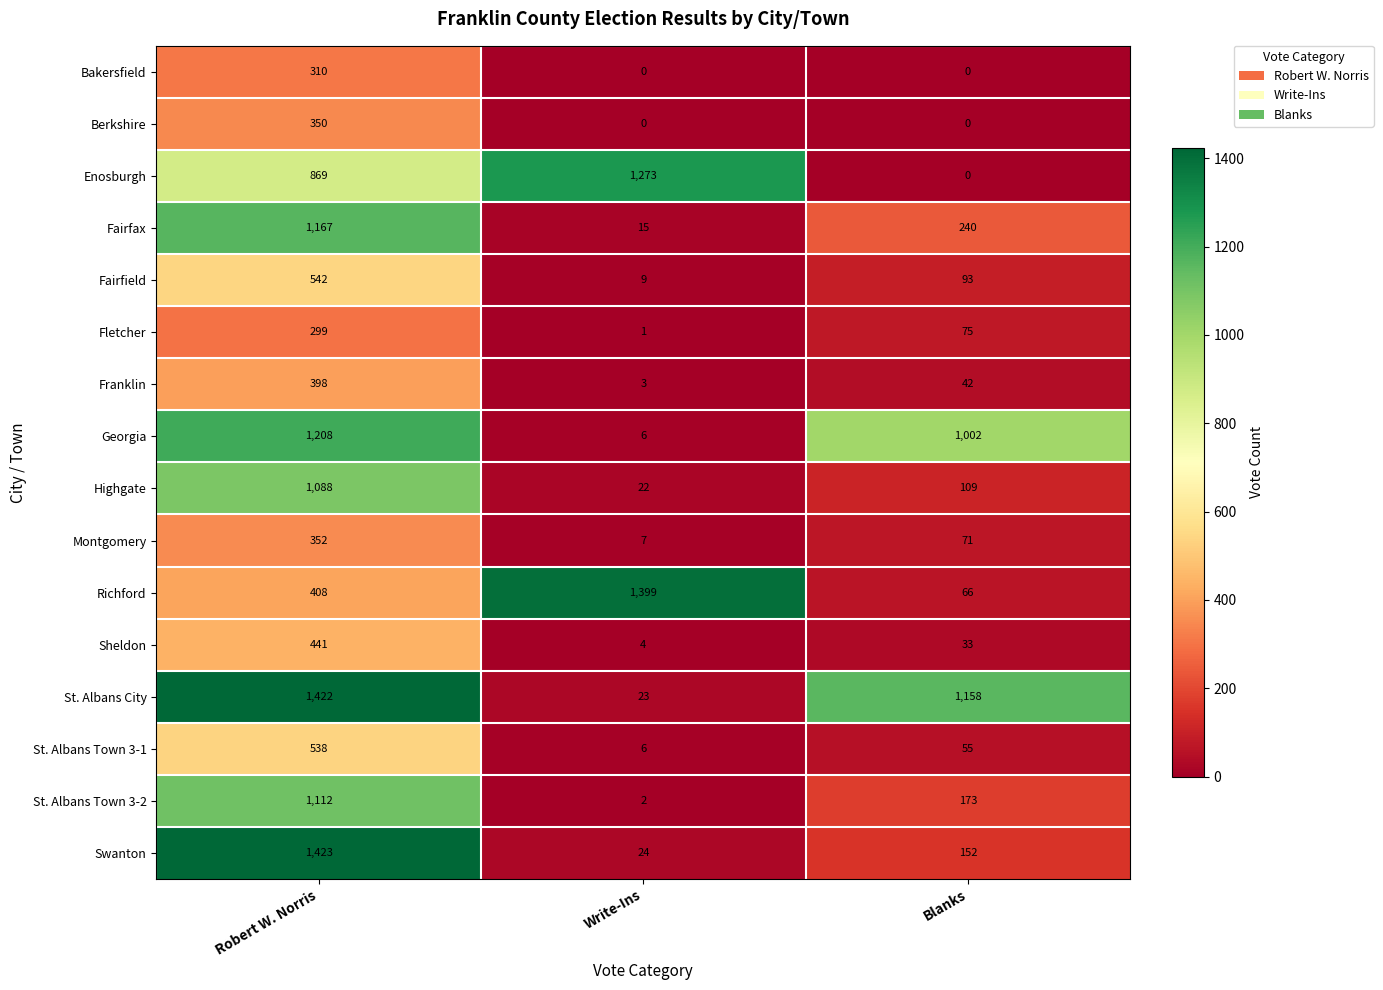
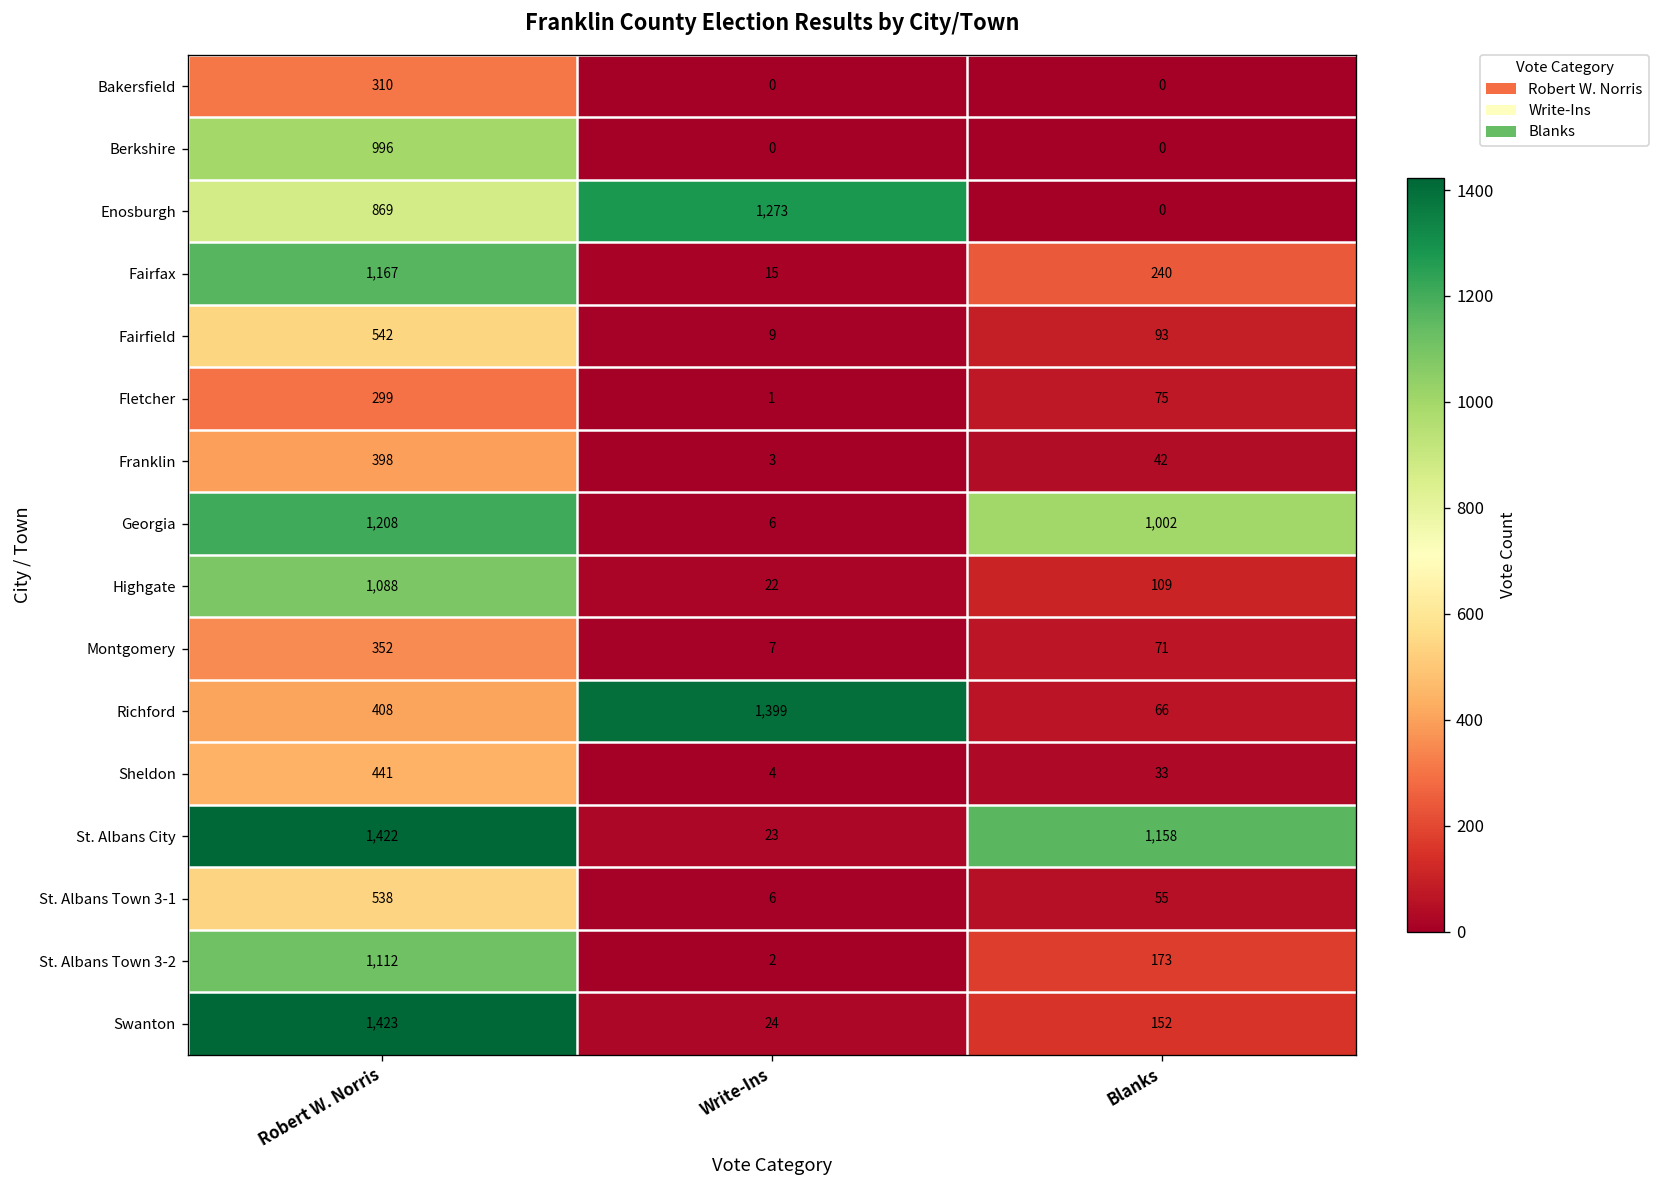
Berkshire, Robert W. Norris: 350 -> 996
